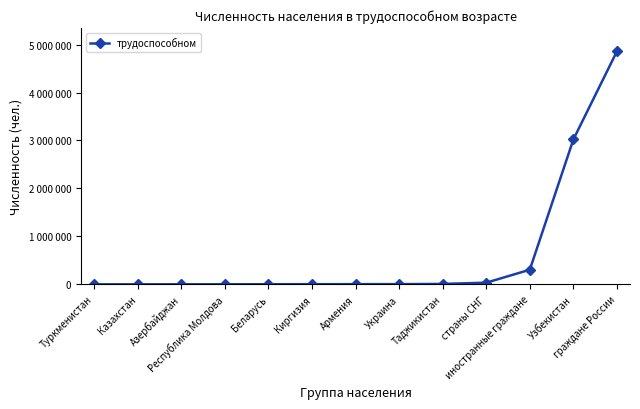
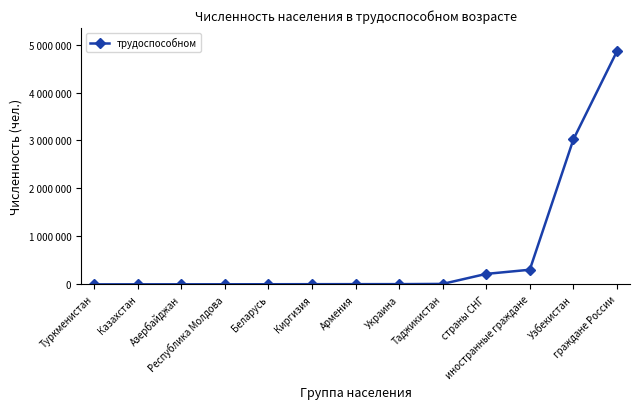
страны СНГ: 0 -> 200000
